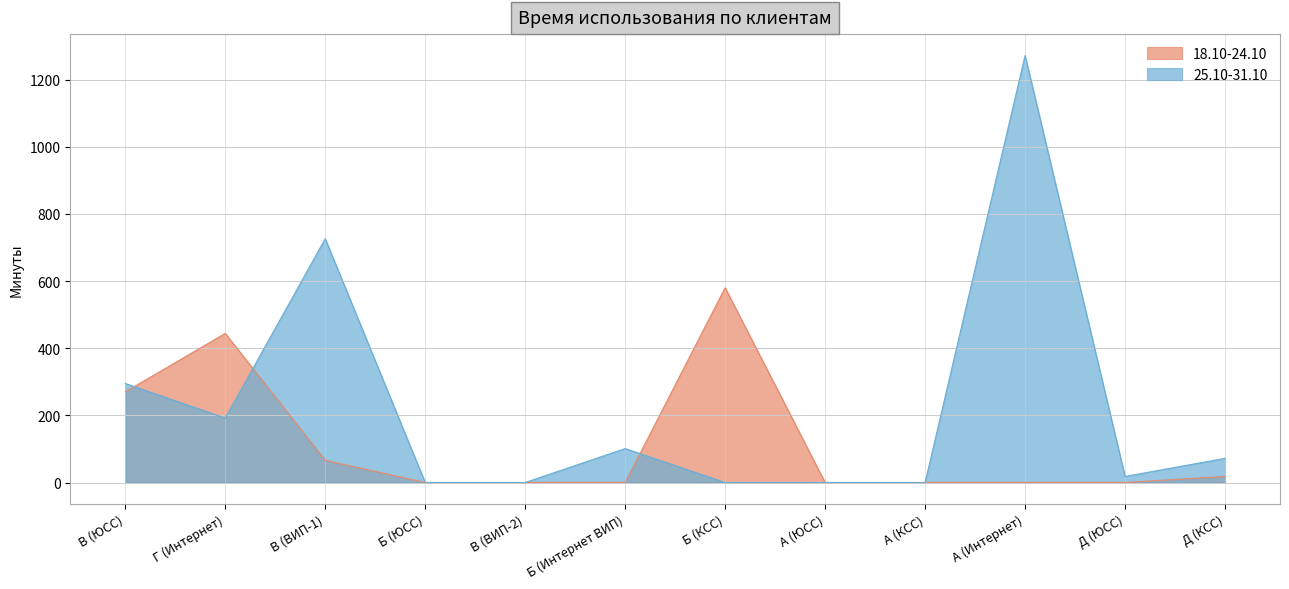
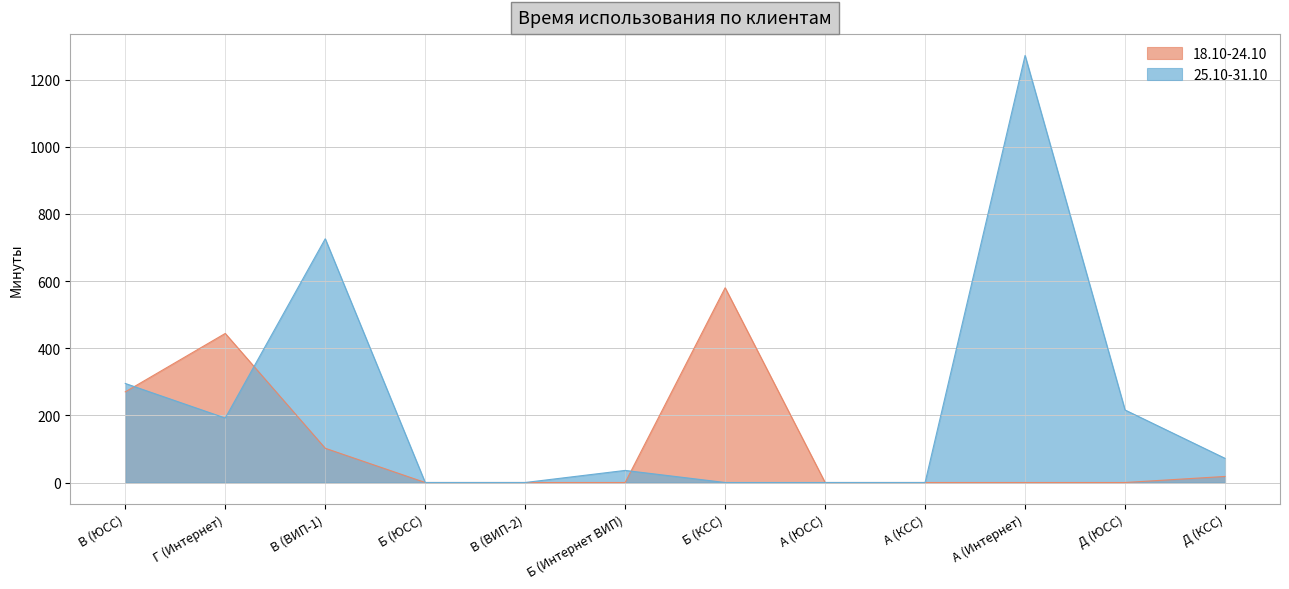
18.10-24.10, В (ВИП-1): 70 -> 100
25.10-31.10, Б (Интернет ВИП): 100 -> 40
25.10-31.10, Д (ЮСС): 20 -> 220
